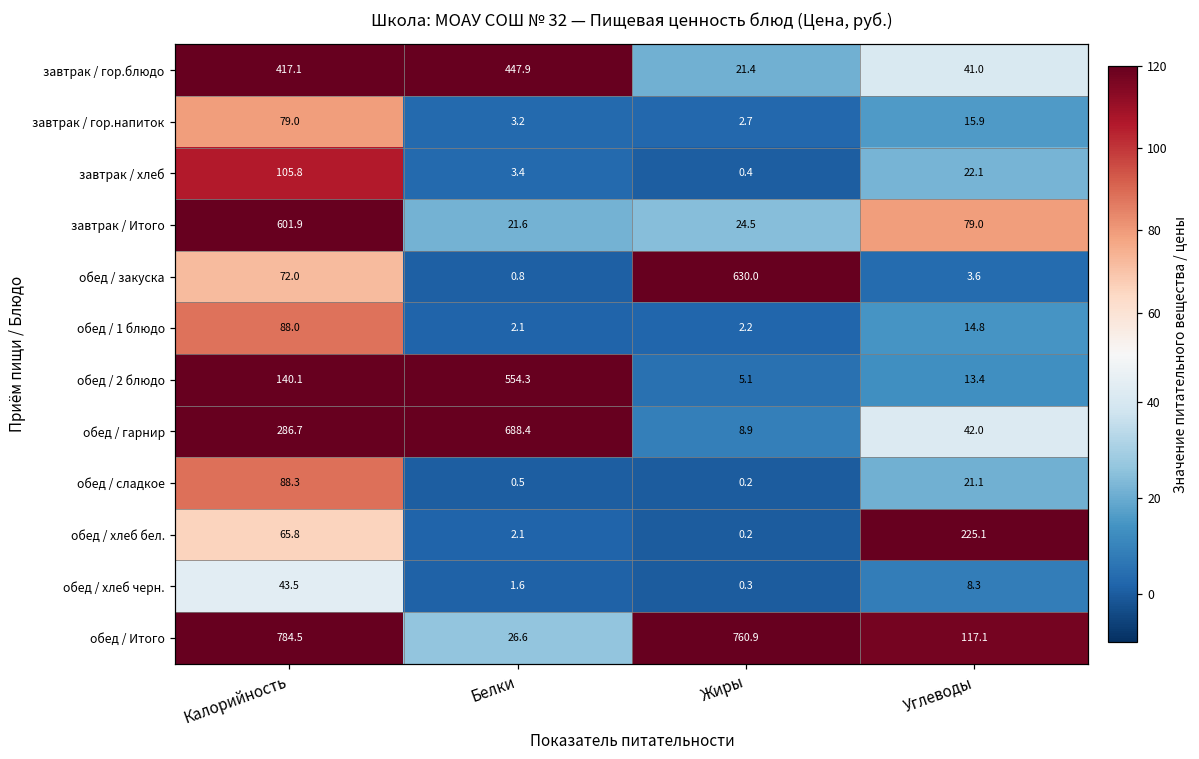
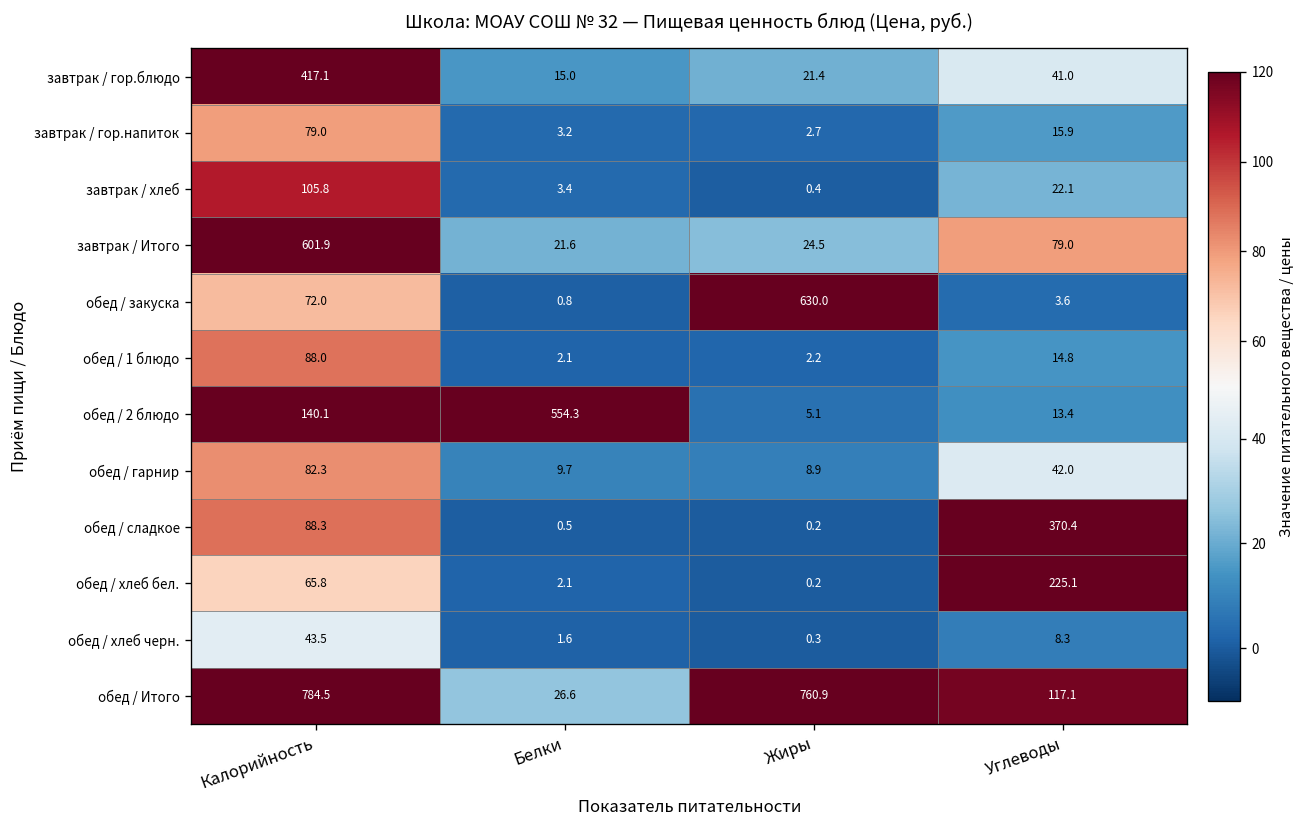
завтрак / гор.блюдо, Белки: 447.9 -> 15.0
обед / гарнир, Калорийность: 286.7 -> 82.3
обед / гарнир, Белки: 688.4 -> 9.7
обед / сладкое, Углеводы: 21.1 -> 370.4
